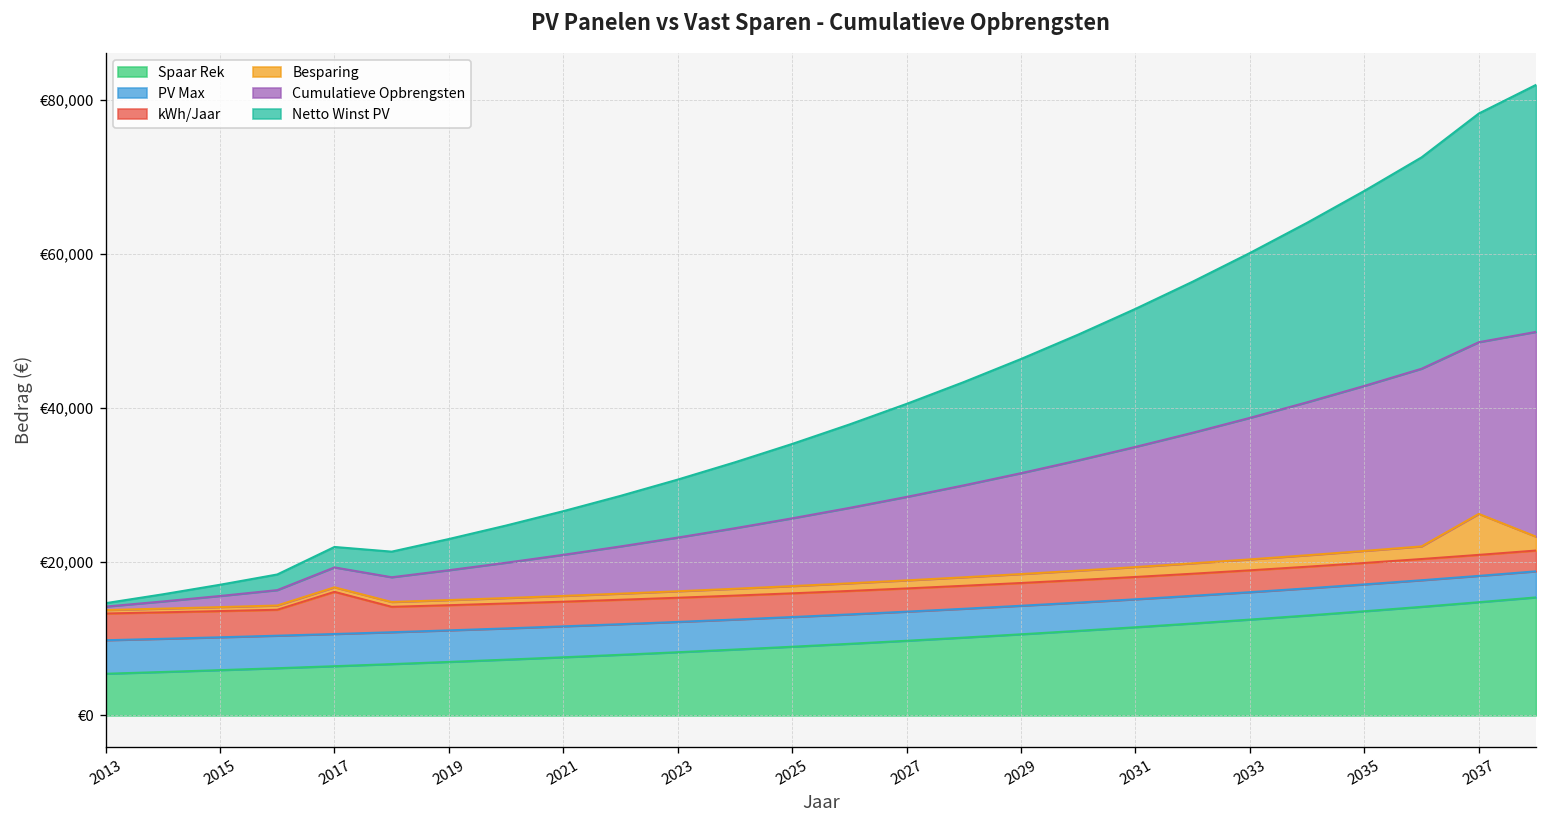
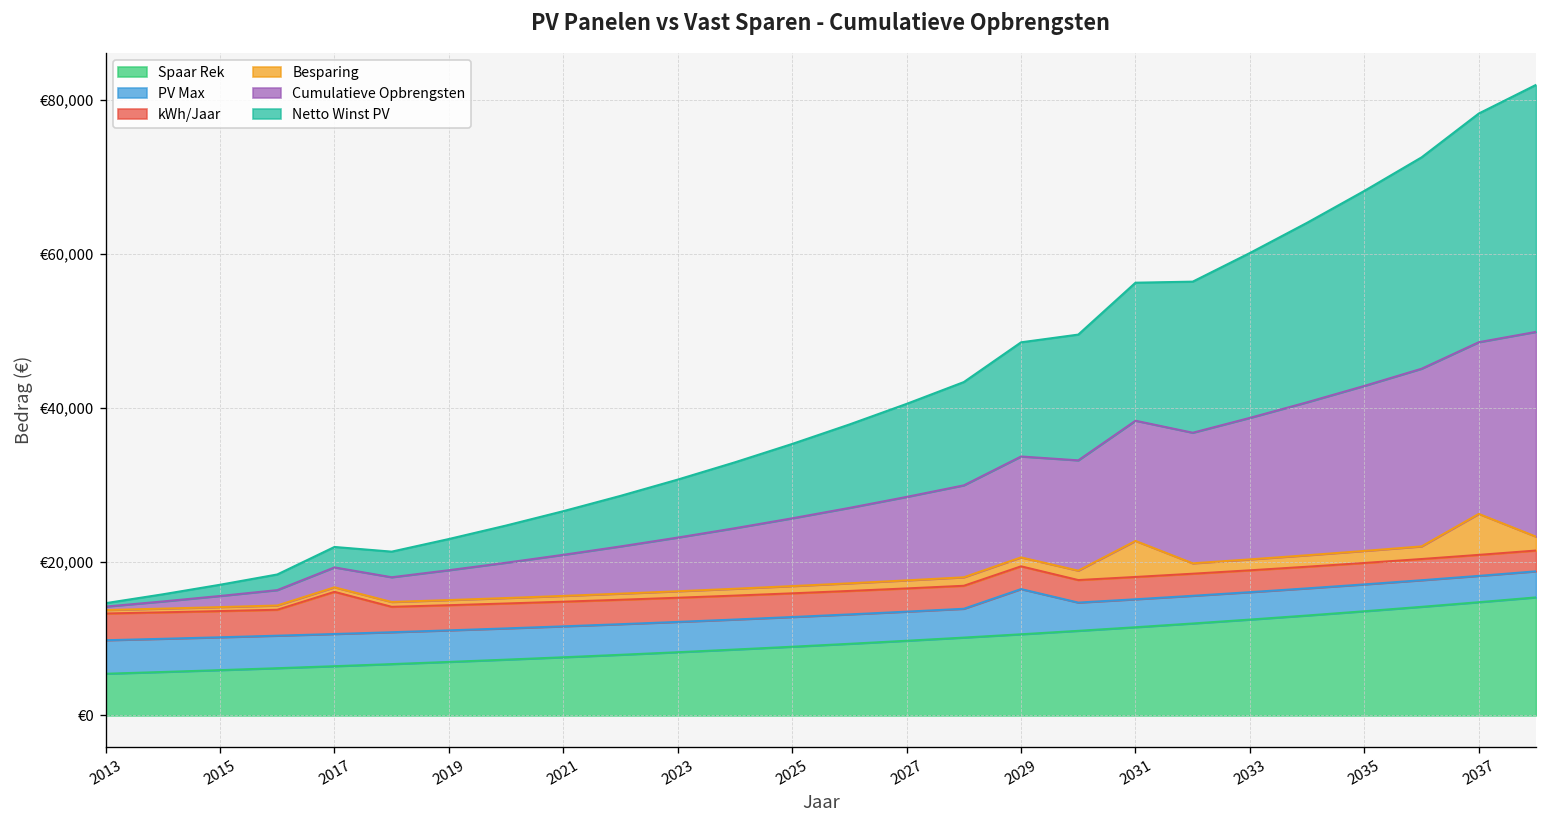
PV Max, 2029: €4,000 -> €6,000
Besparing, 2031: €1,000 -> €5,000
